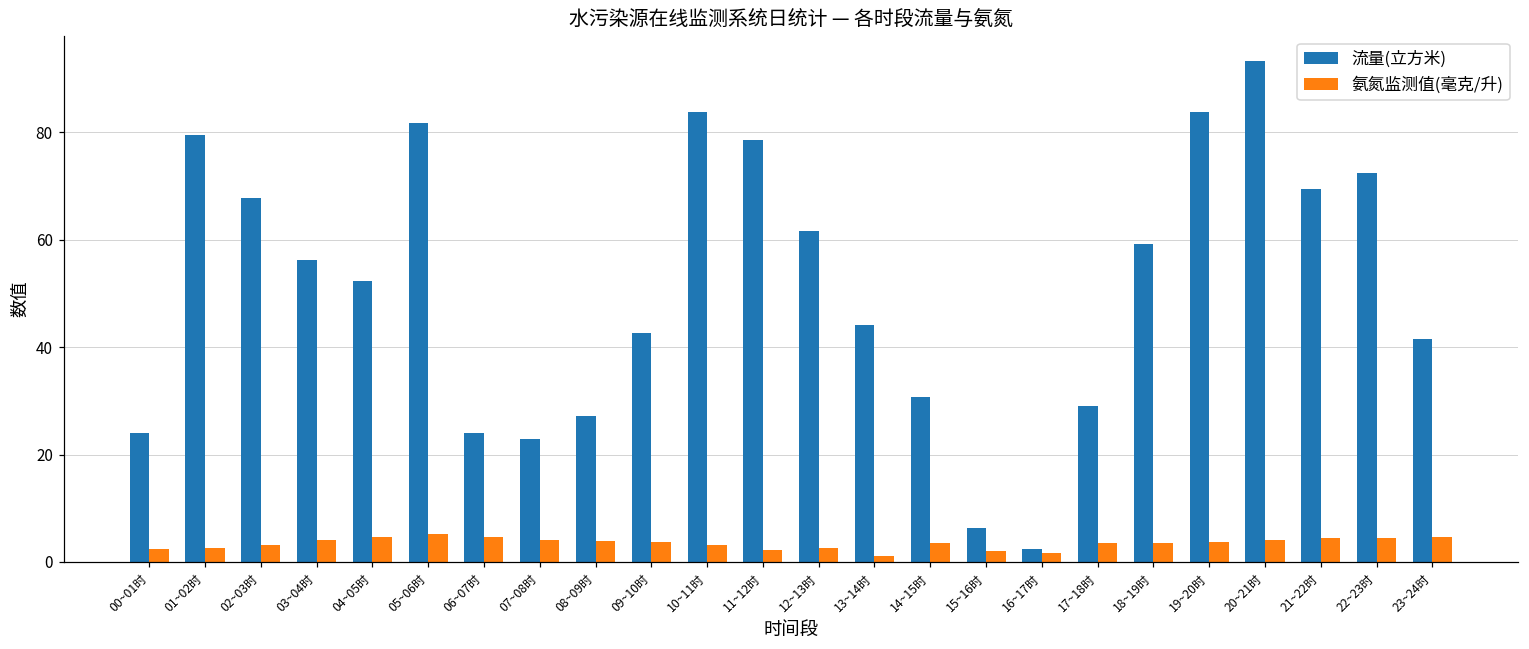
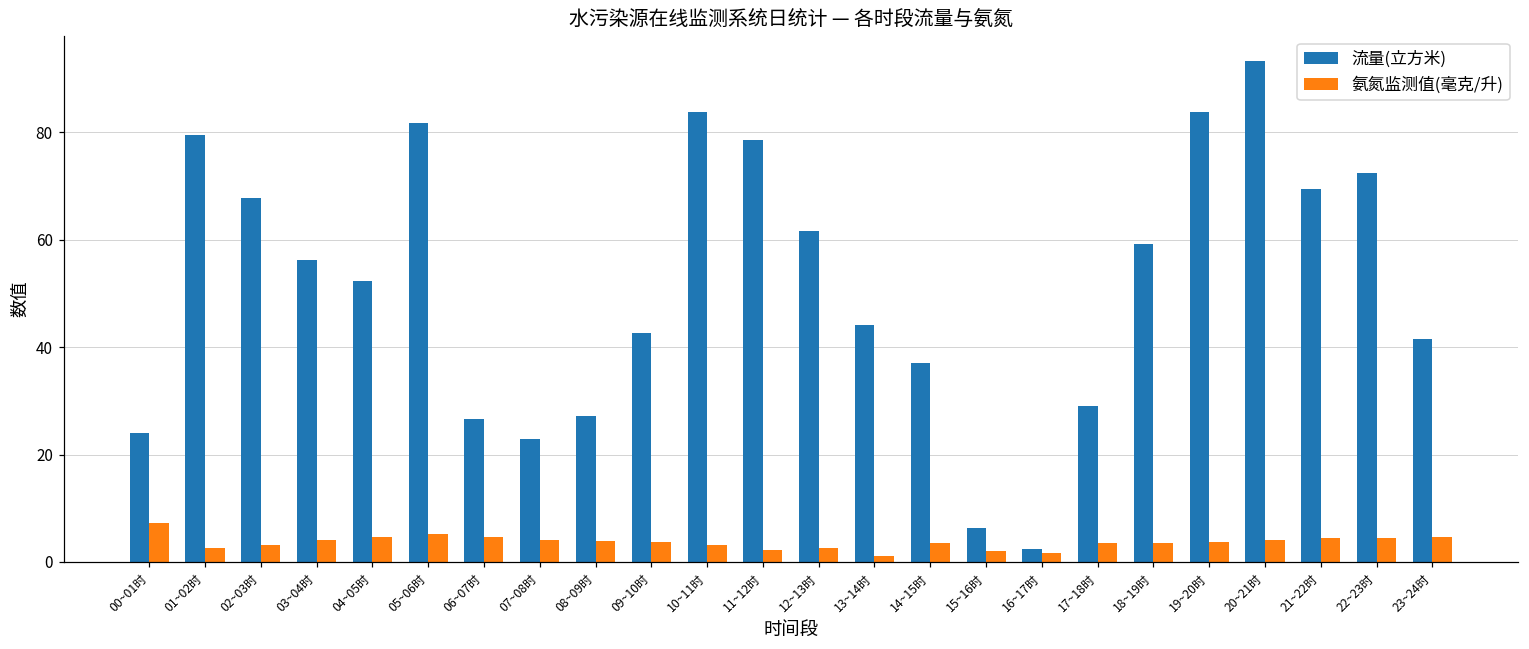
氨氮监测值(毫克/升), 00~01时: 2 -> 7
流量(立方米), 06~07时: 24 -> 27
流量(立方米), 14~15时: 31 -> 37
